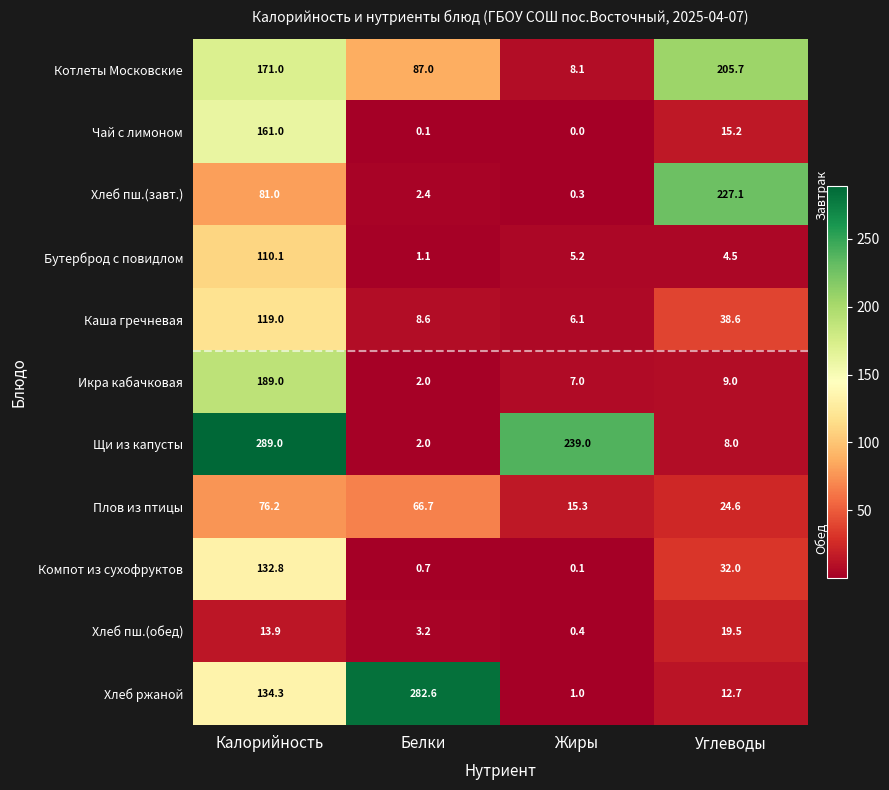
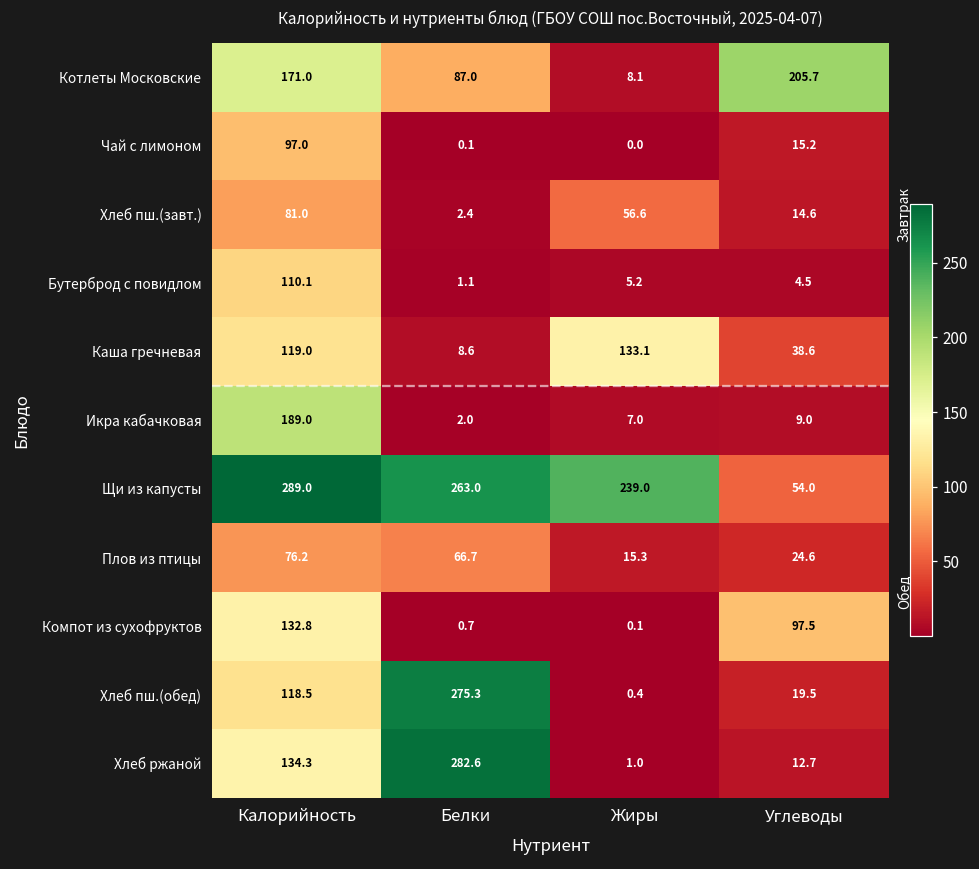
Чай с лимоном, Калорийность: 161.0 -> 97.0
Хлеб пш.(завт.), Жиры: 0.3 -> 56.6
Хлеб пш.(завт.), Углеводы: 227.1 -> 14.6
Каша гречневая, Жиры: 6.1 -> 133.1
Щи из капусты, Белки: 2.0 -> 263.0
Щи из капусты, Углеводы: 8.0 -> 54.0
Компот из сухофруктов, Углеводы: 32.0 -> 97.5
Хлеб пш.(обед), Калорийность: 13.9 -> 118.5
Хлеб пш.(обед), Белки: 3.2 -> 275.3
